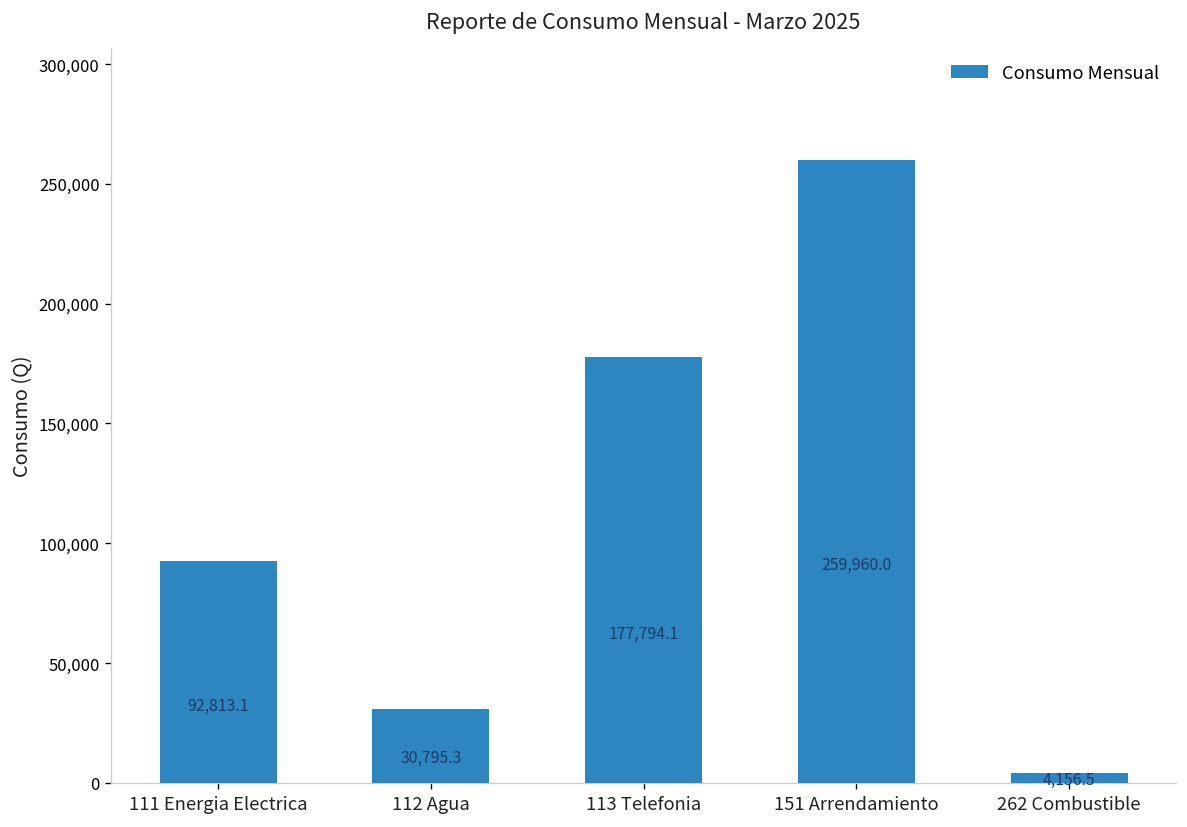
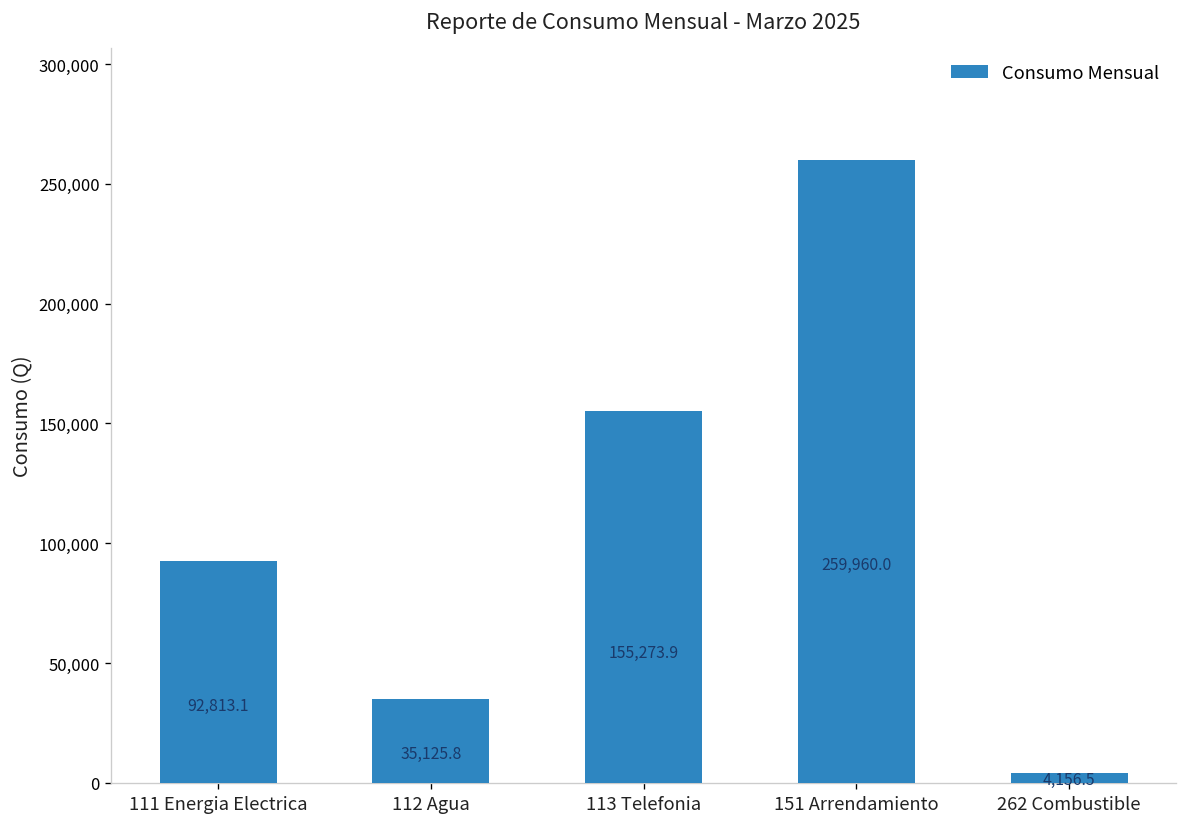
112 Agua: 30,795.3 -> 35,125.8
113 Telefonia: 177,794.1 -> 155,273.9
